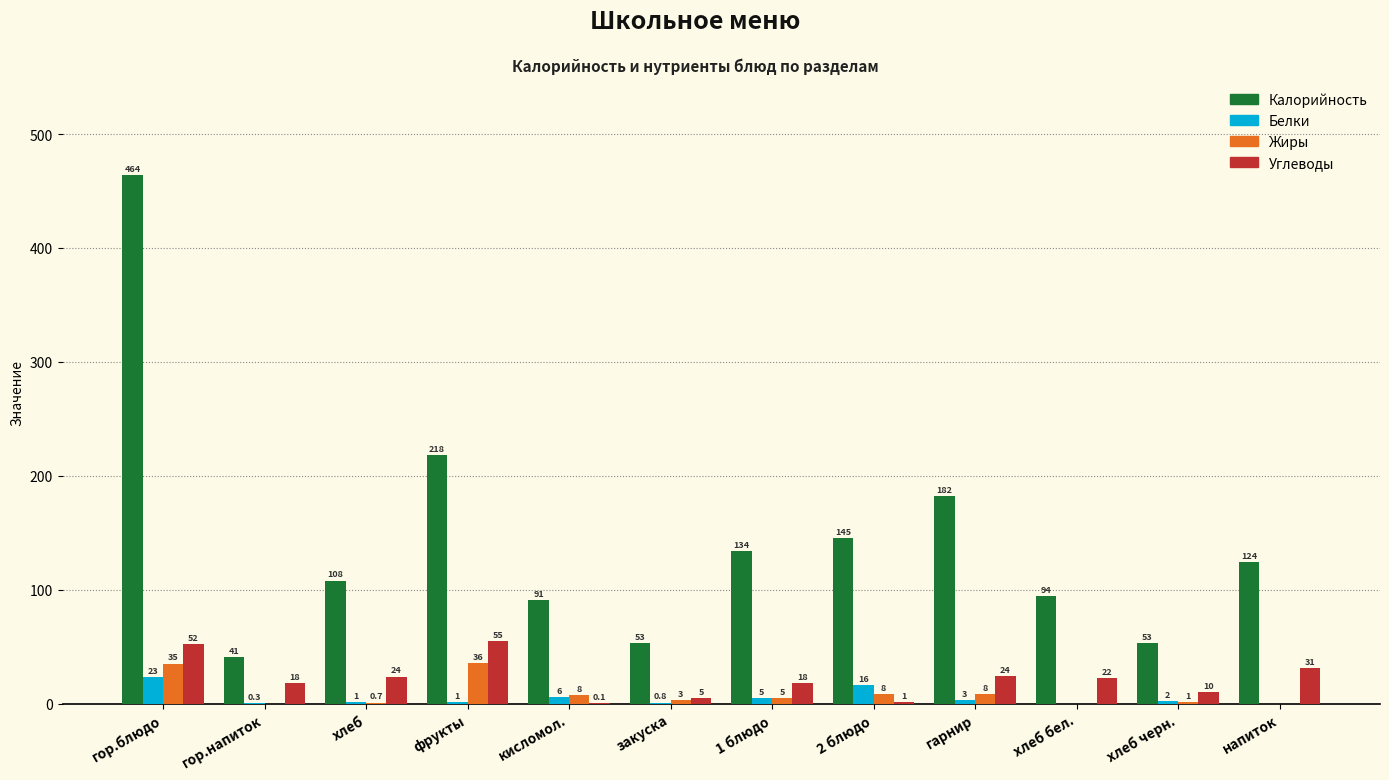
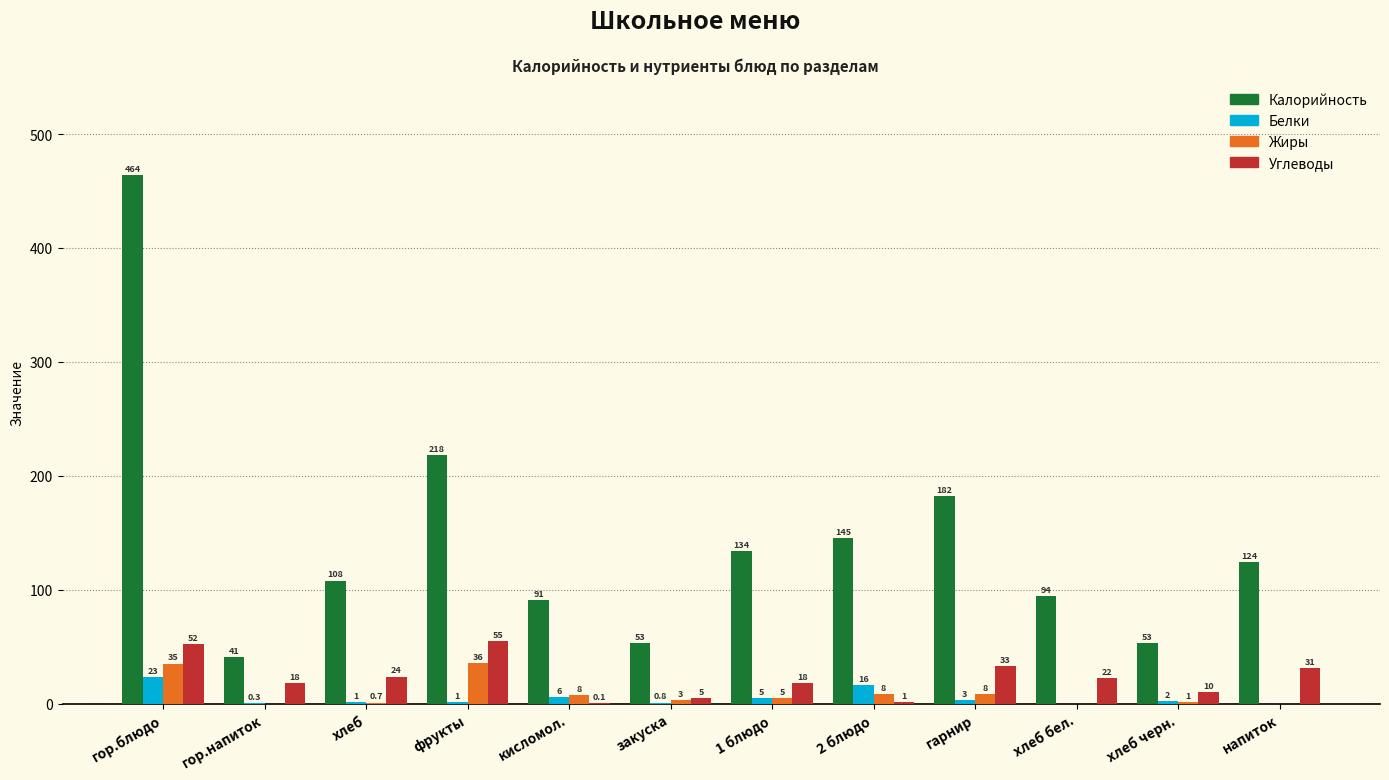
Углеводы, гарнир: 24 -> 33
